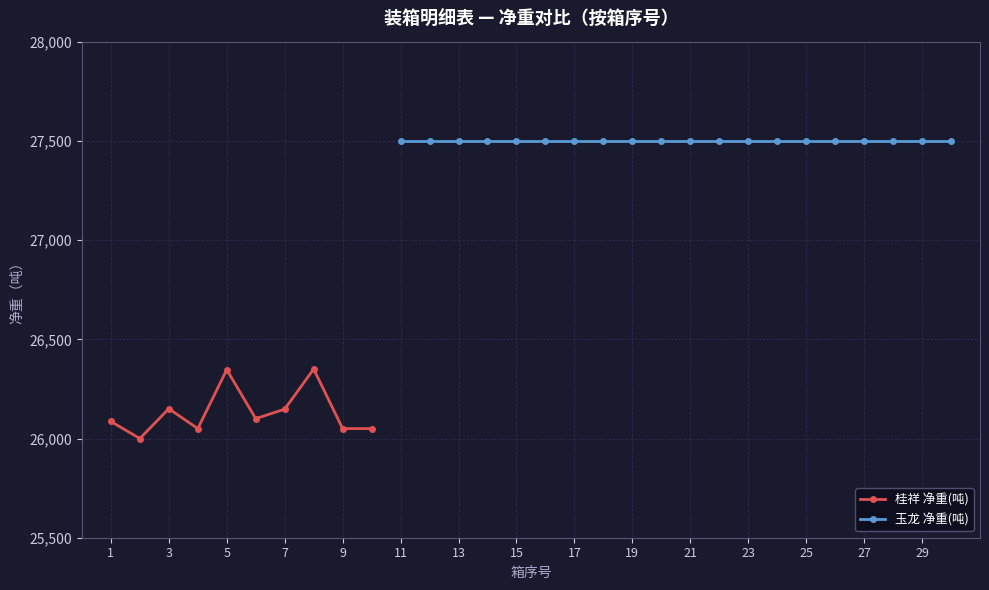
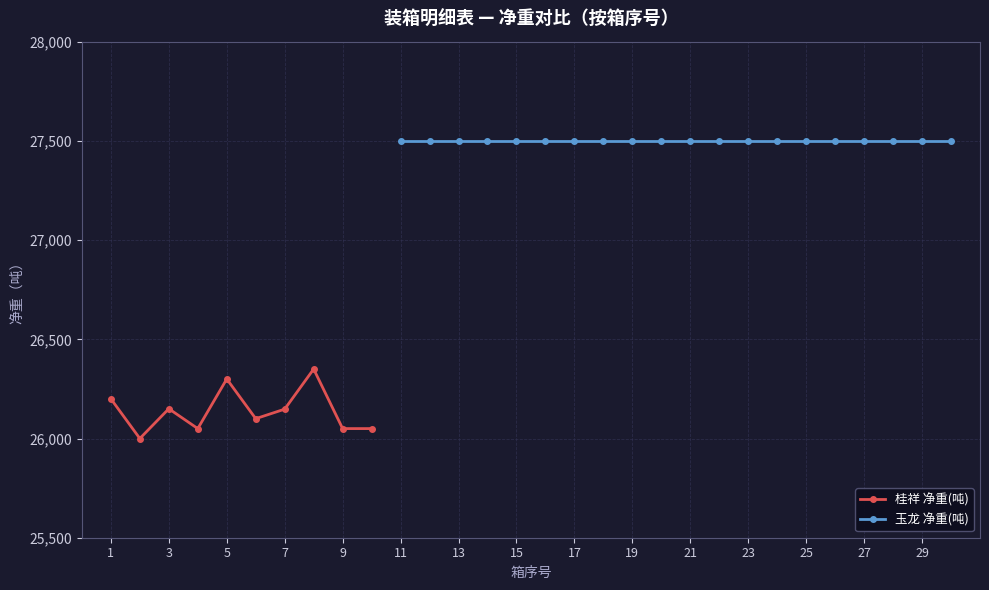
桂祥 净重(吨), 1: 26,090 -> 26,200
桂祥 净重(吨), 5: 26,350 -> 26,300
